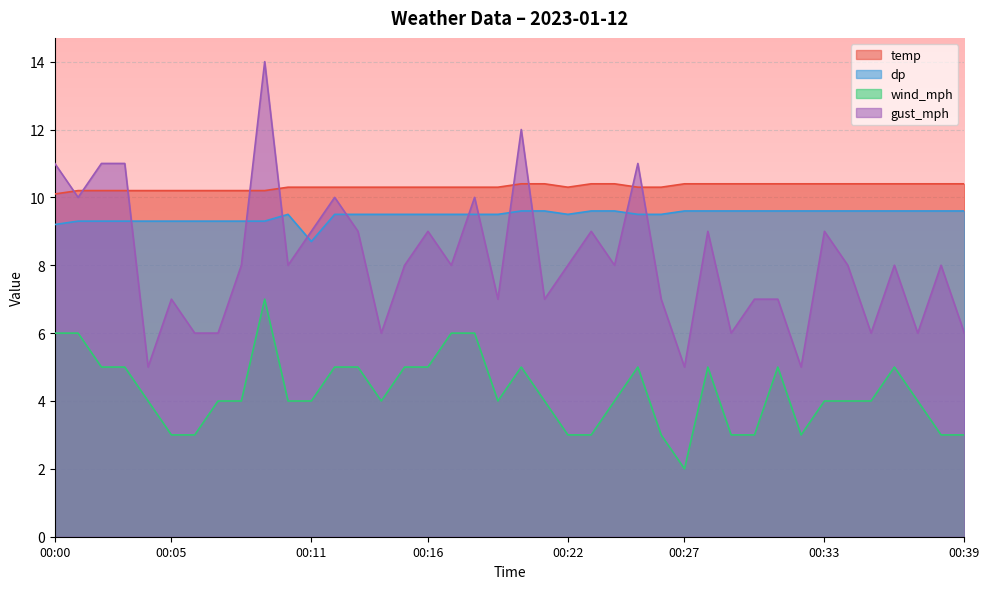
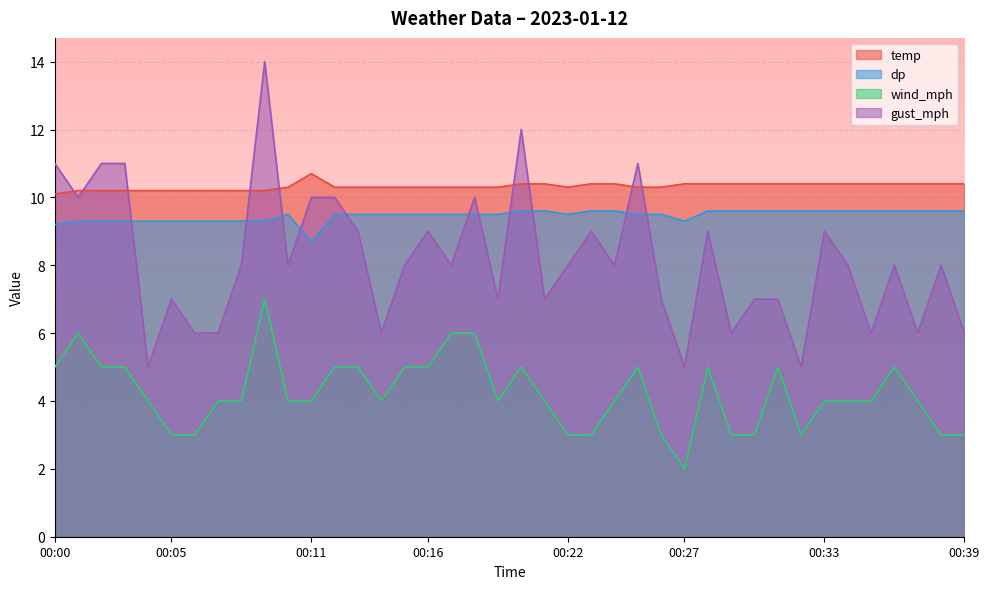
wind_mph, 00:00: 6 -> 5
temp, 00:11: 10.3 -> 10.7
gust_mph, 00:11: 9 -> 10
dp, 00:27: 9.6 -> 9.3
